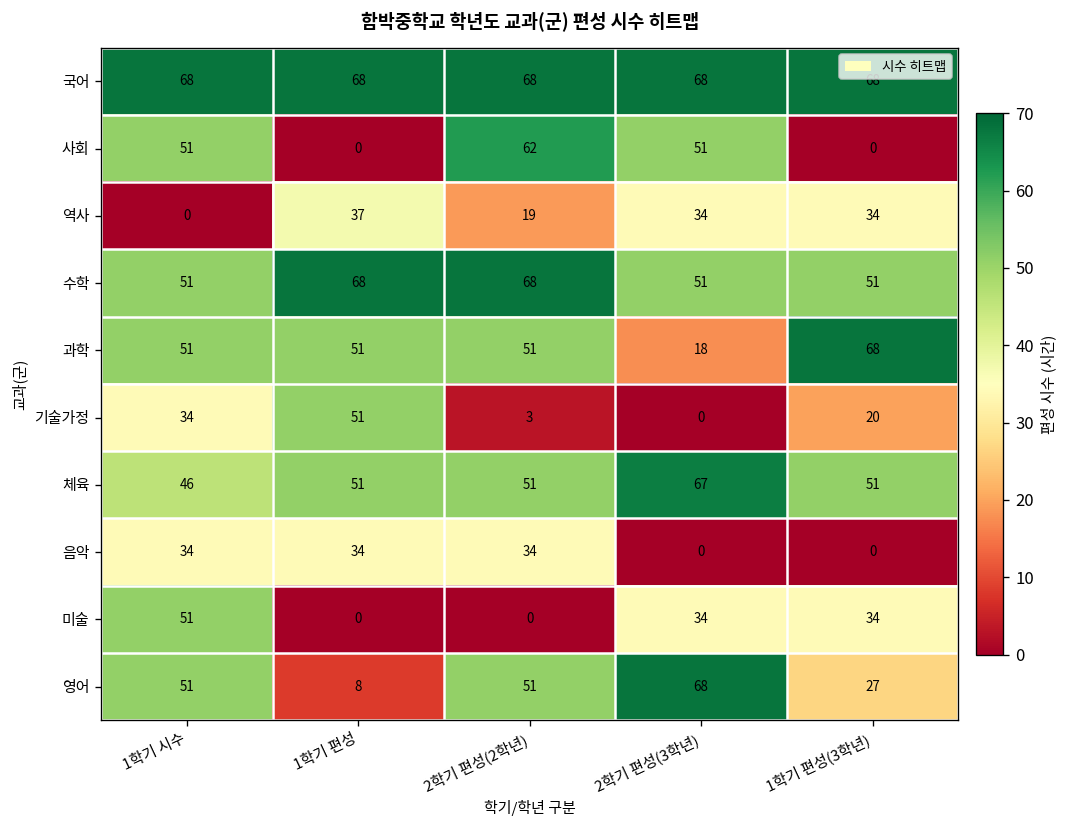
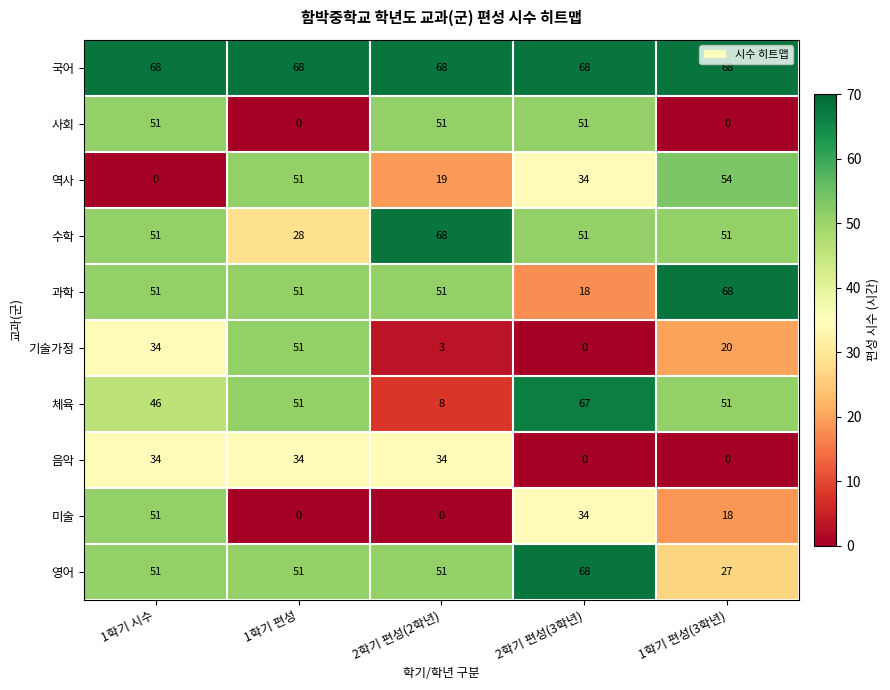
사회, 2학기 편성(2학년): 62 -> 51
역사, 1학기 편성: 37 -> 51
역사, 1학기 편성(3학년): 34 -> 54
수학, 1학기 편성: 68 -> 28
체육, 2학기 편성(2학년): 51 -> 8
미술, 1학기 편성(3학년): 34 -> 18
영어, 1학기 편성: 8 -> 51
